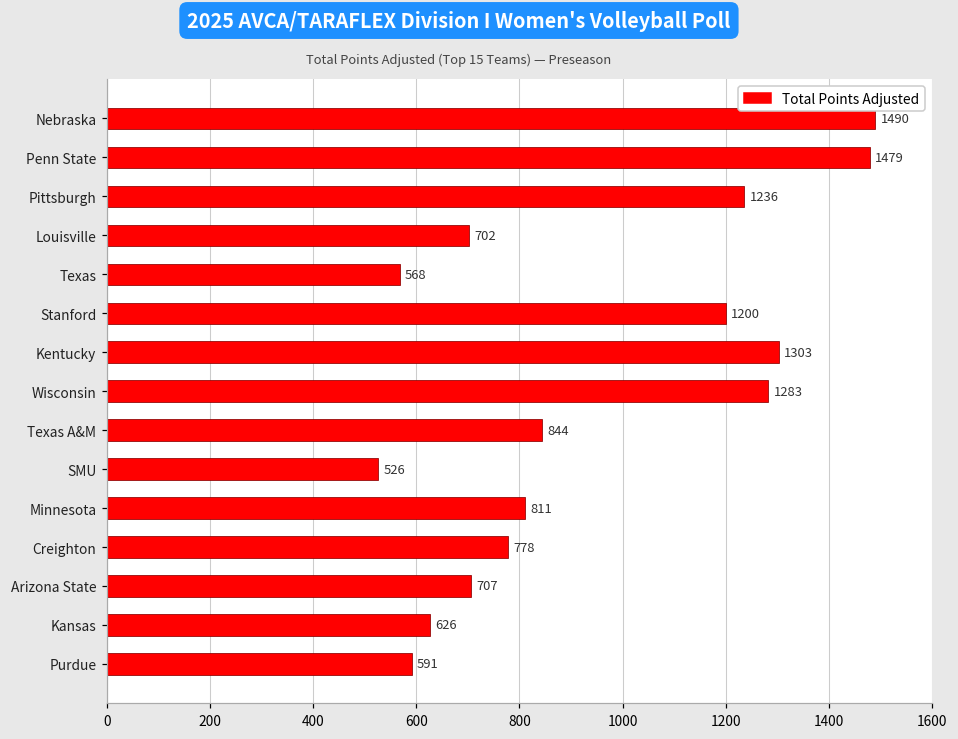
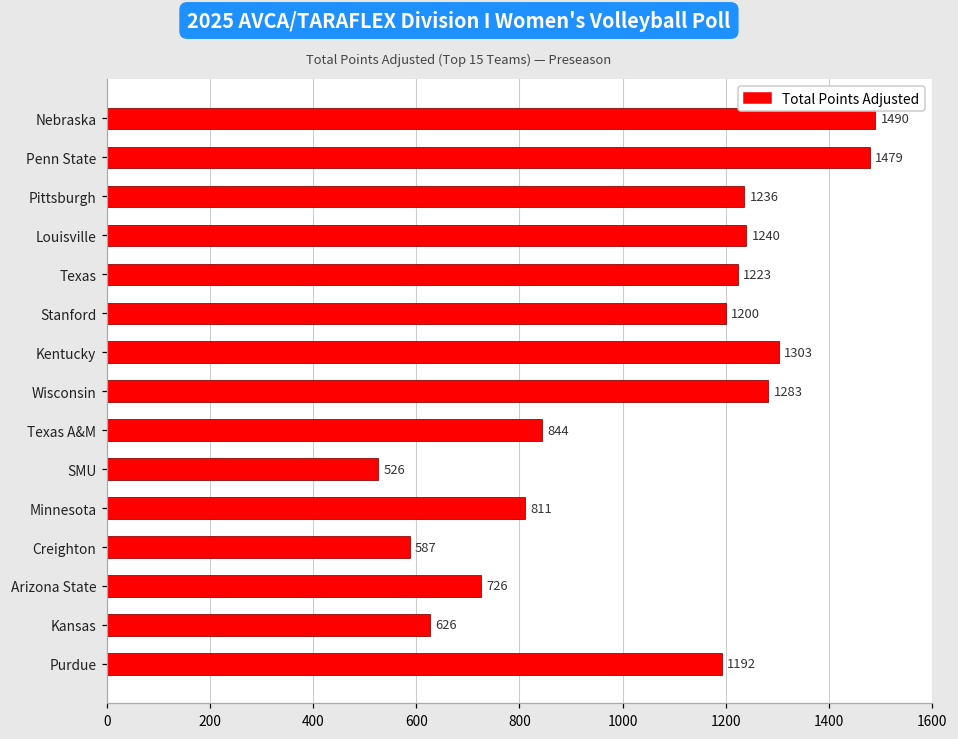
Louisville: 702 -> 1240
Texas: 568 -> 1223
Creighton: 778 -> 587
Arizona State: 707 -> 726
Purdue: 591 -> 1192
